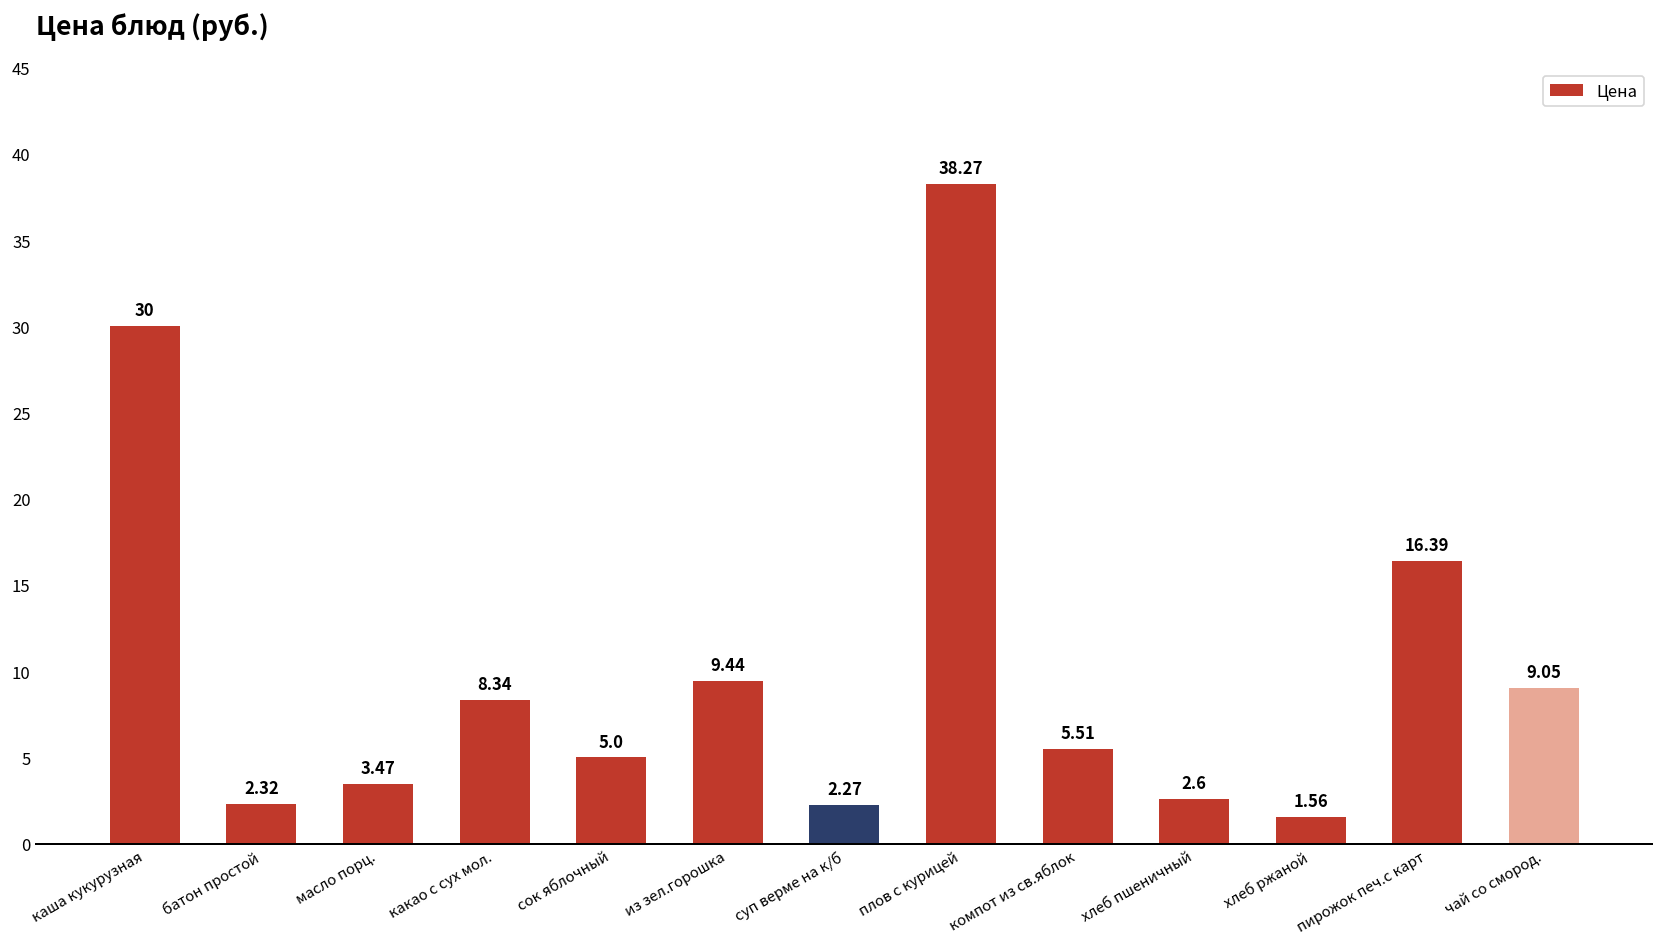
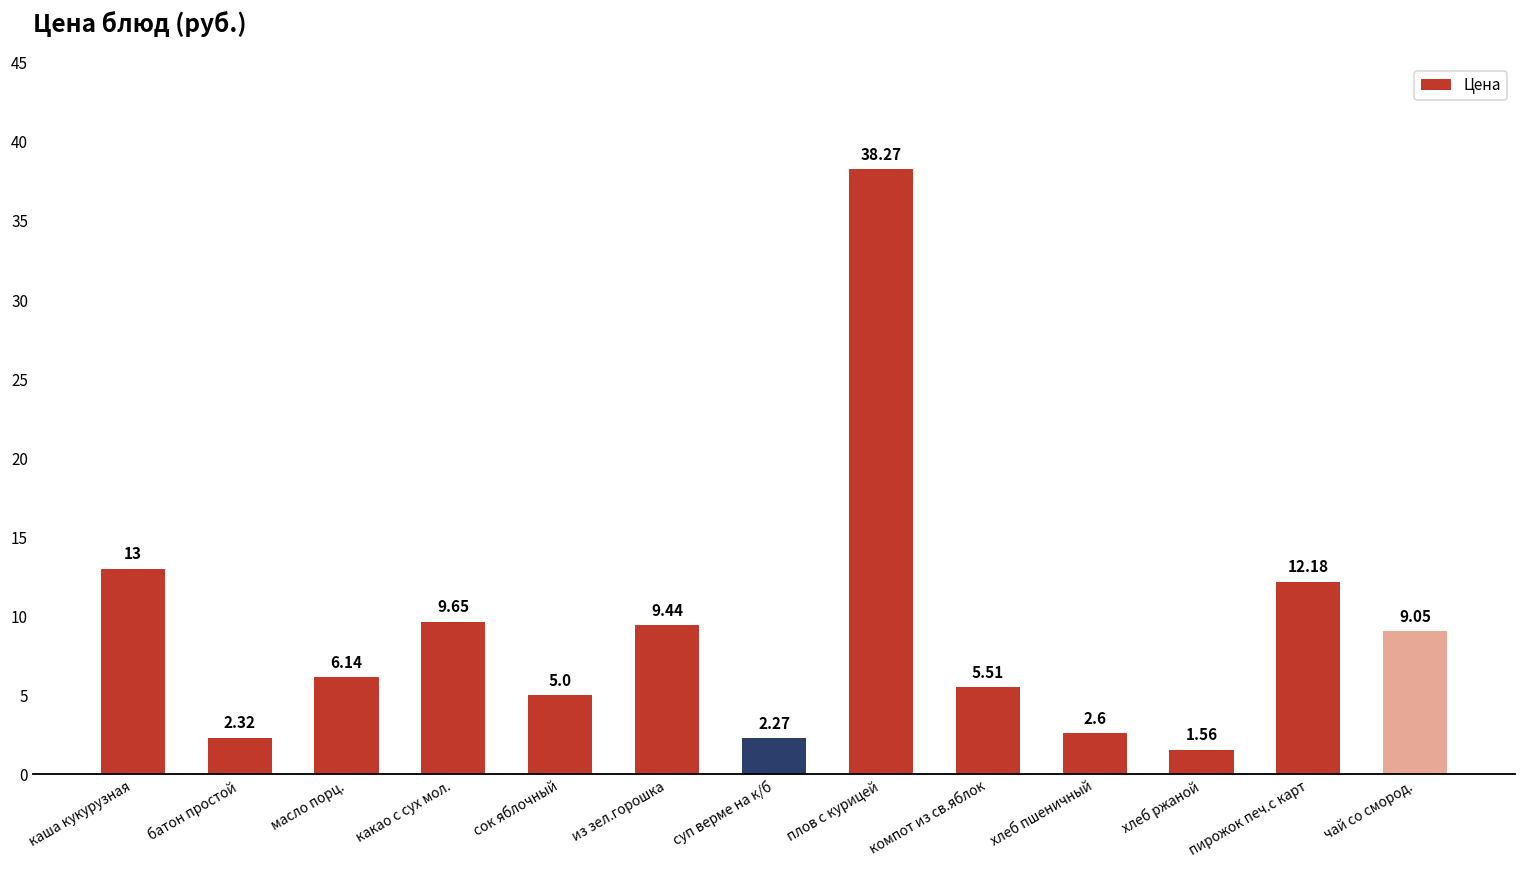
каша кукурузная: 30 -> 13
масло порц.: 3.47 -> 6.14
какао с сух мол.: 8.34 -> 9.65
пирожок печ.с карт: 16.39 -> 12.18
